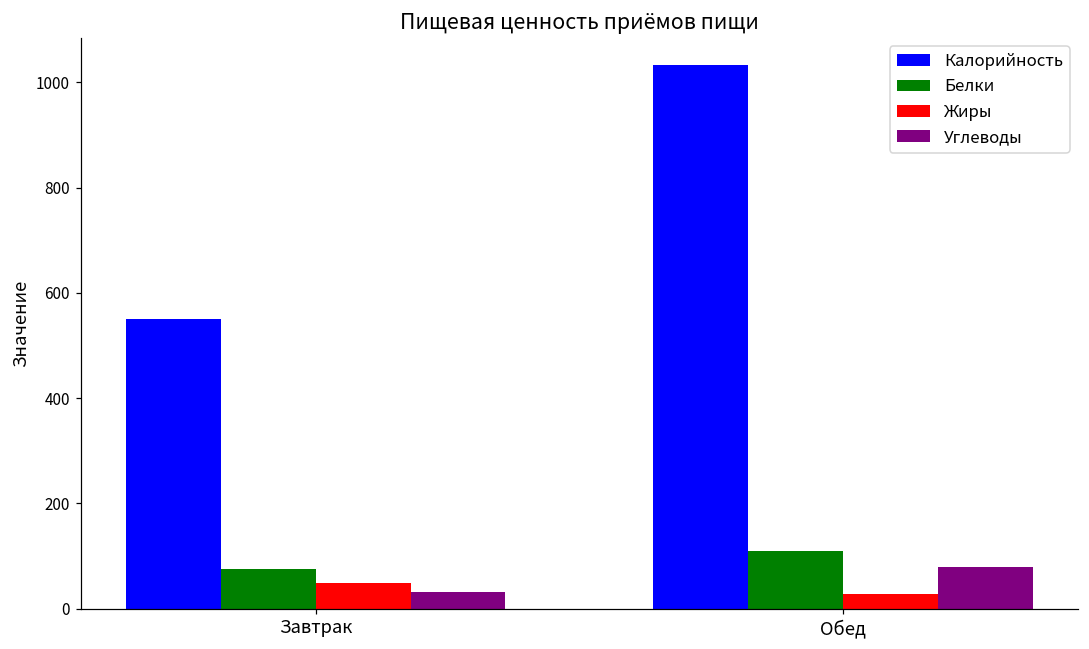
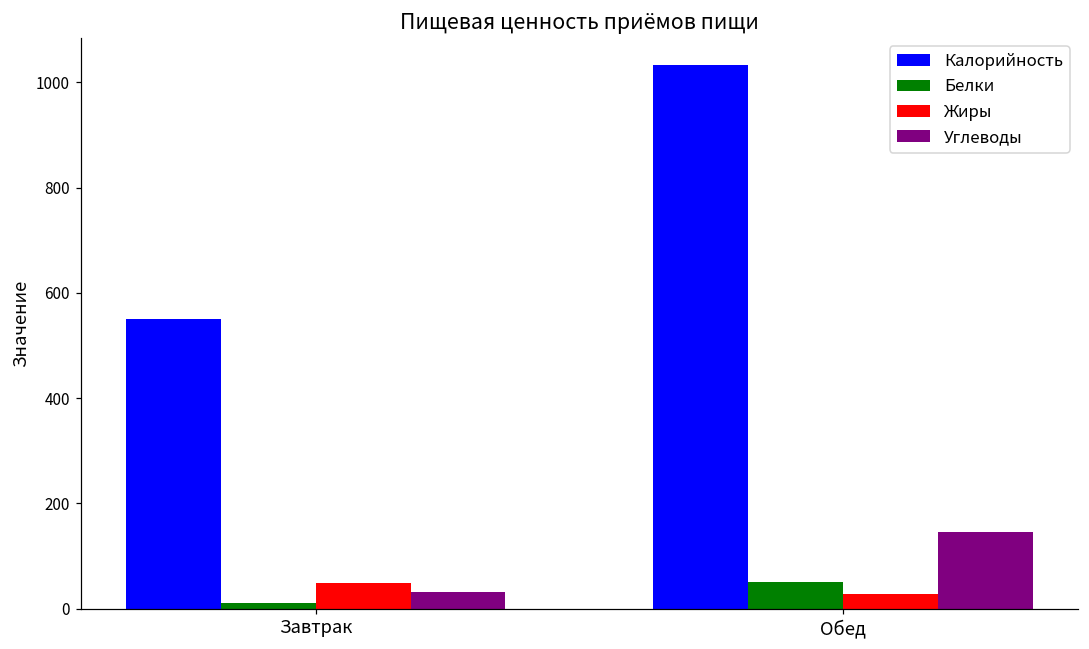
Белки, Завтрак: 70 -> 10
Белки, Обед: 110 -> 50
Углеводы, Обед: 80 -> 150
